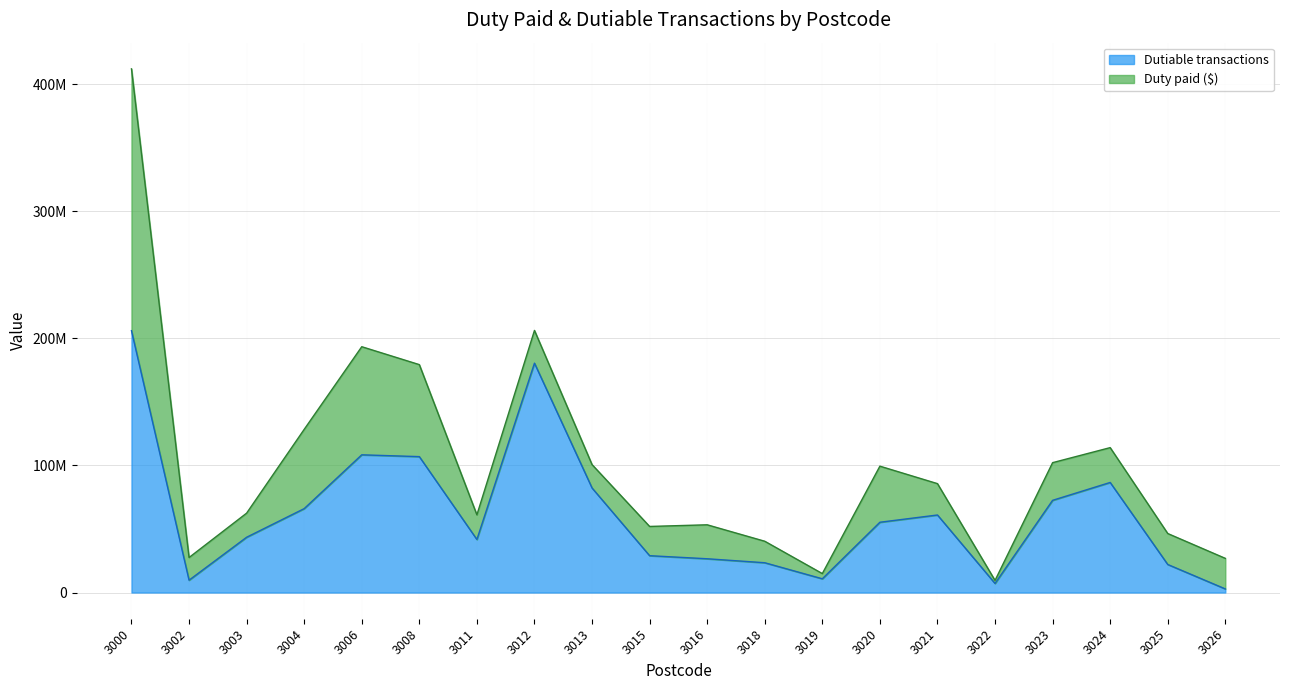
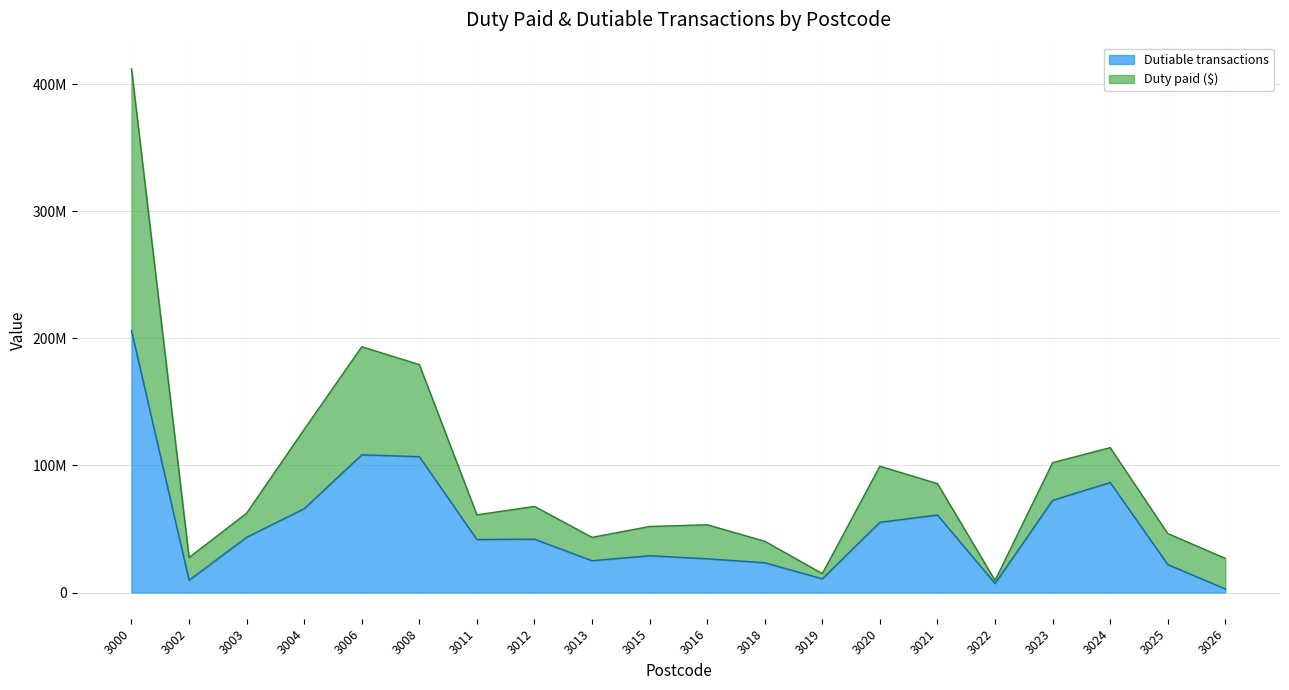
Dutiable transactions, 3012: 180000000 -> 42000000
Dutiable transactions, 3013: 82000000 -> 25000000
